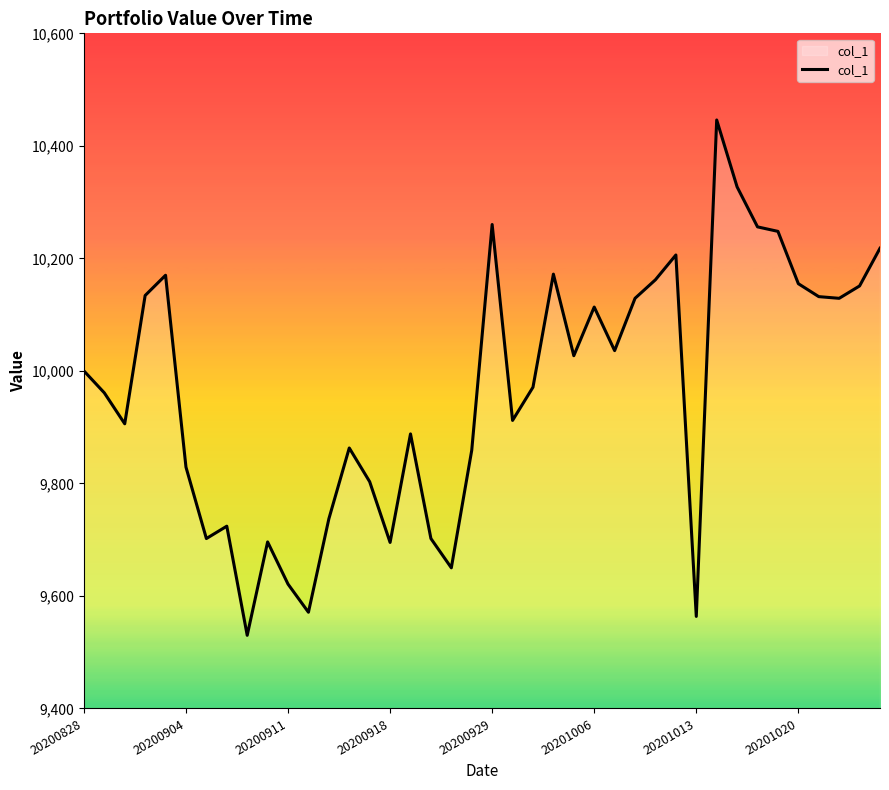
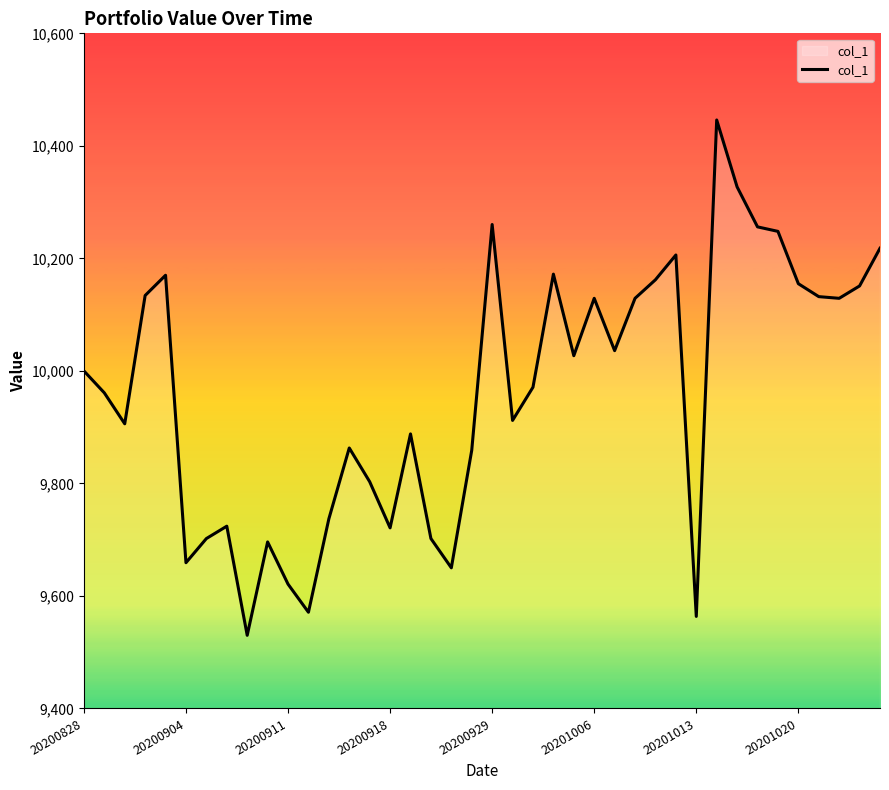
20200904: 9,830 -> 9,660
20200918: 9,700 -> 9,720
20201006: 10,110 -> 10,130
